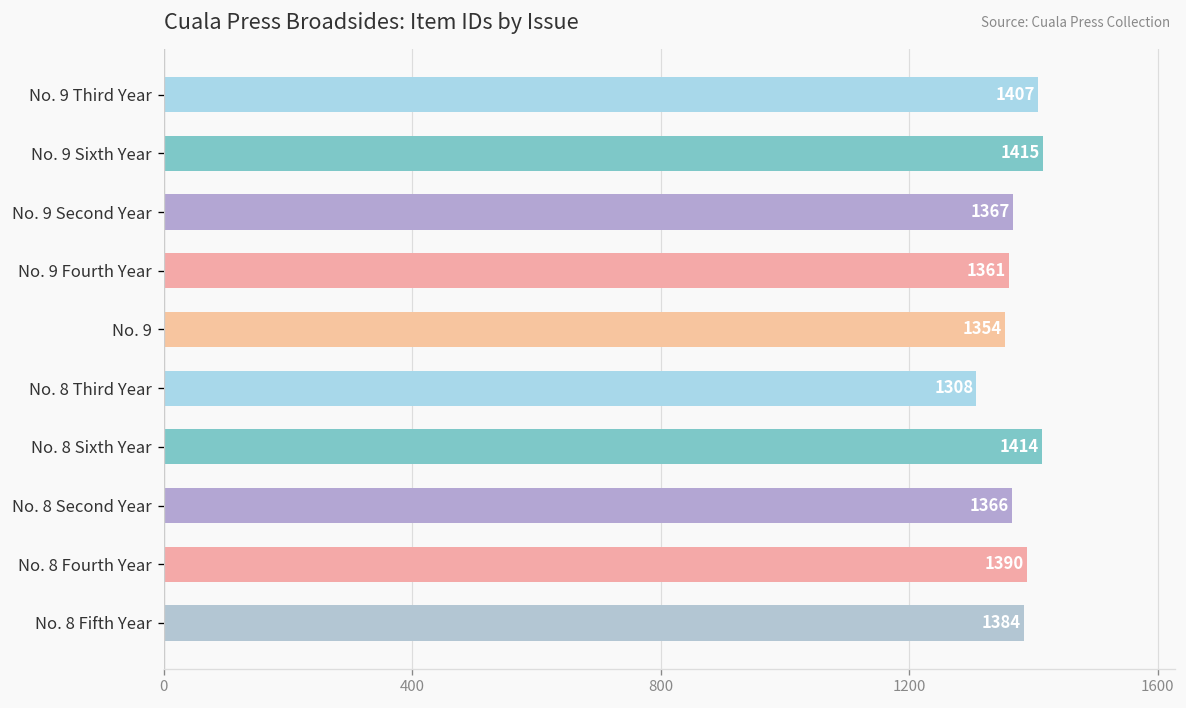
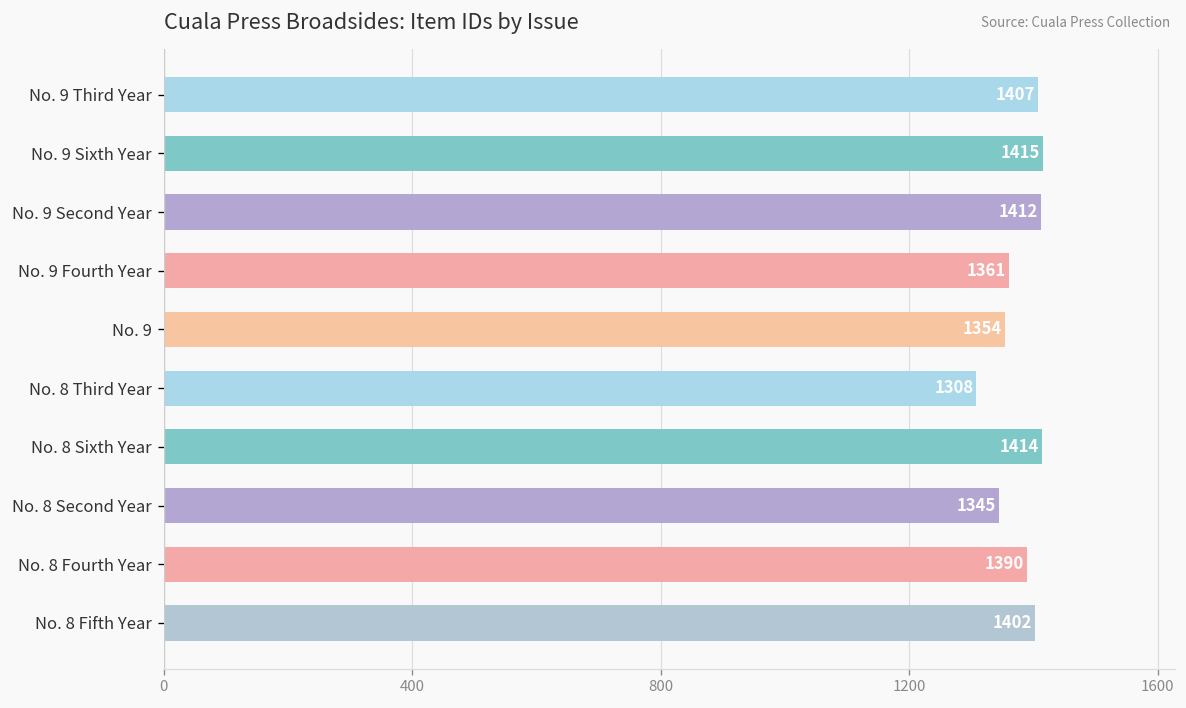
No. 9 Second Year: 1367 -> 1412
No. 8 Second Year: 1366 -> 1345
No. 8 Fifth Year: 1384 -> 1402
